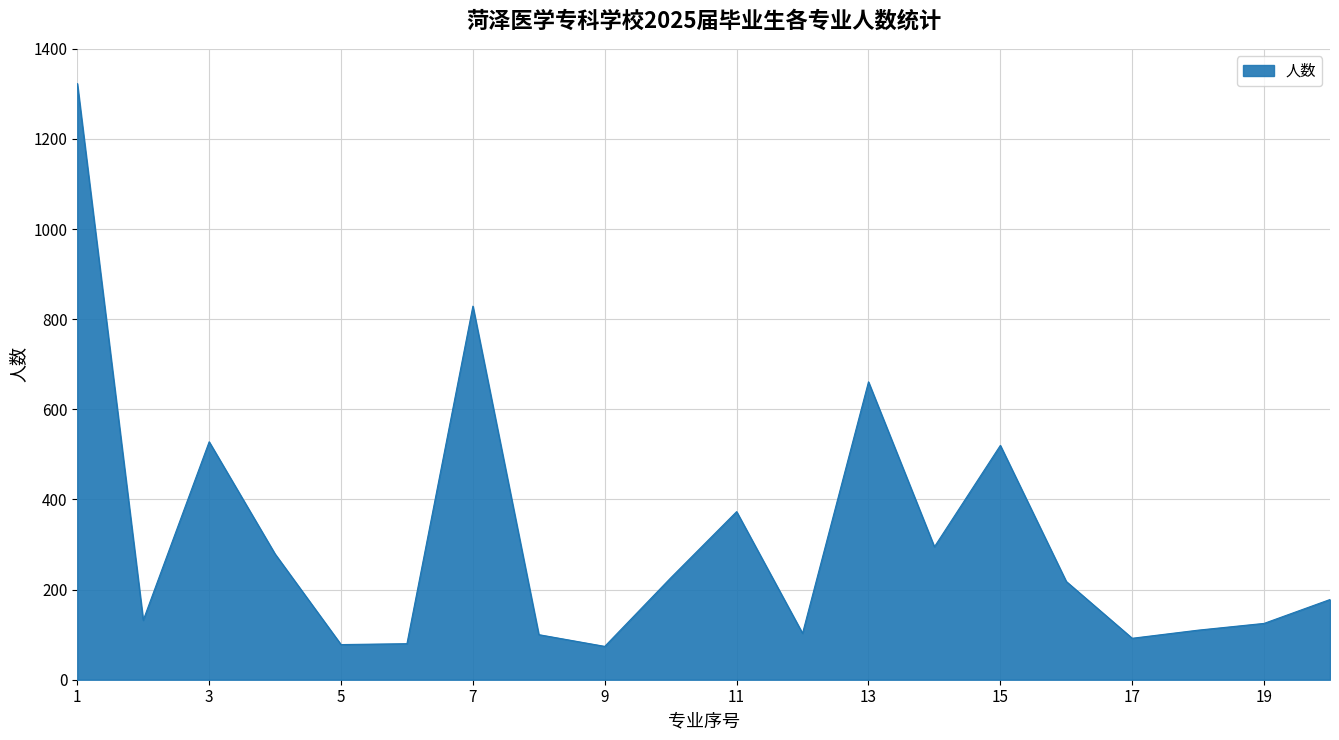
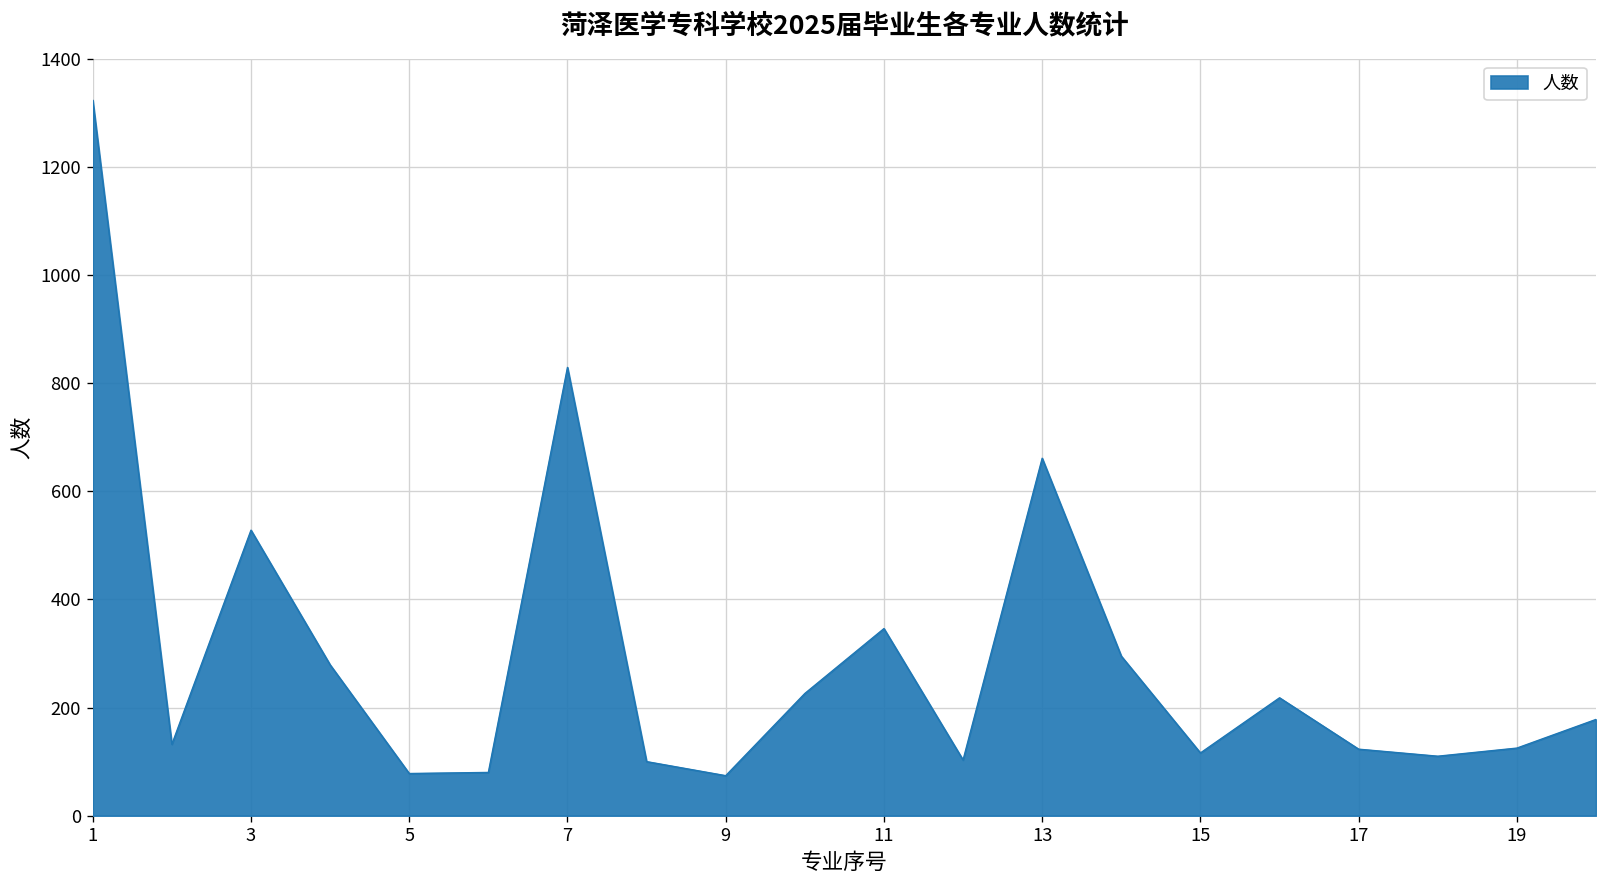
11: 370 -> 350
15: 520 -> 120
17: 90 -> 120
